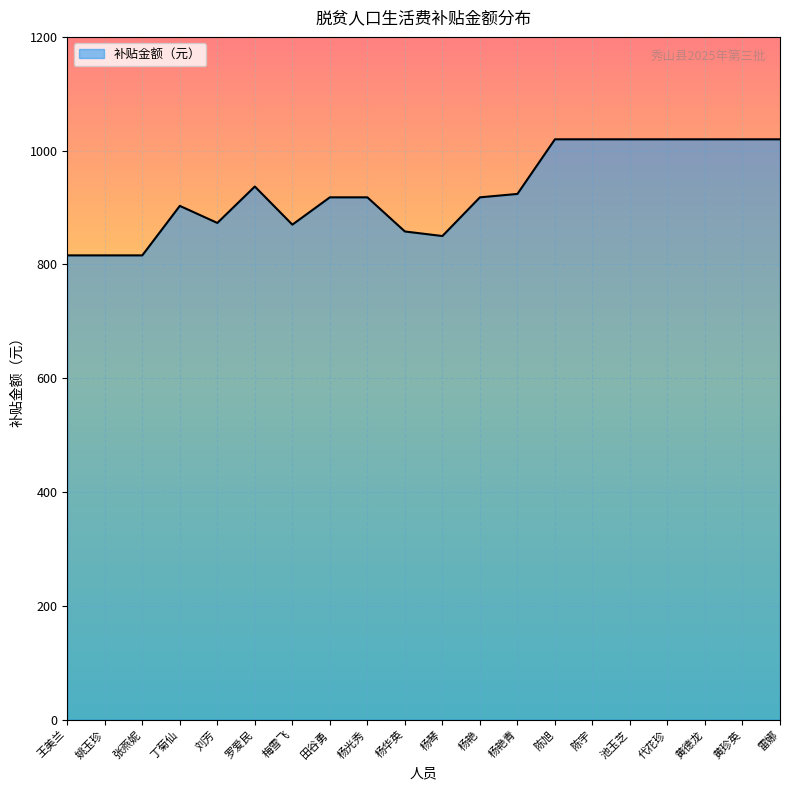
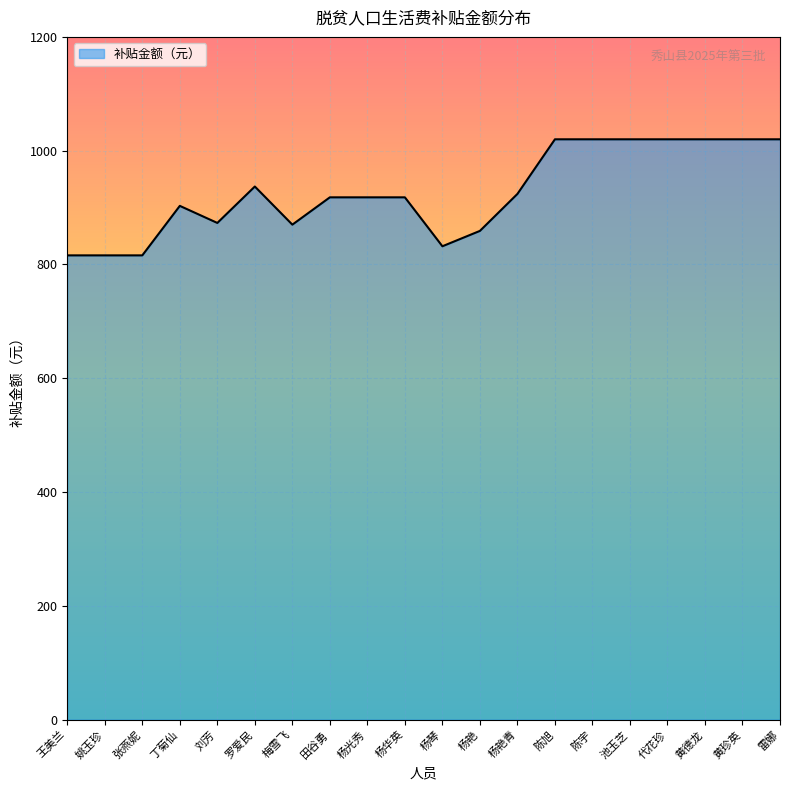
杨华英: 860 -> 920
杨琴: 850 -> 830
杨艳: 920 -> 860
